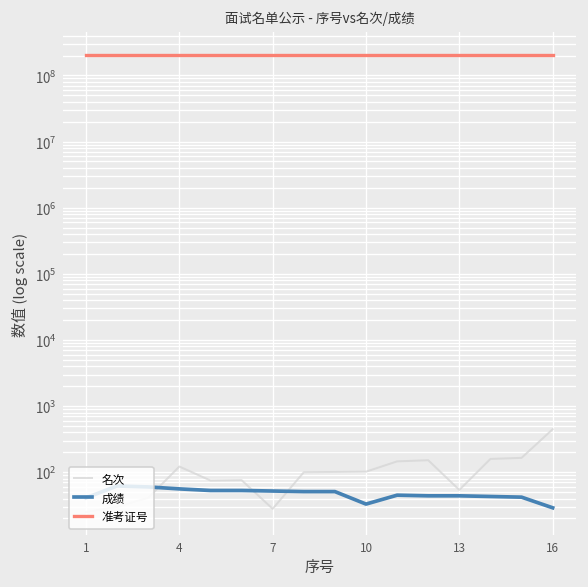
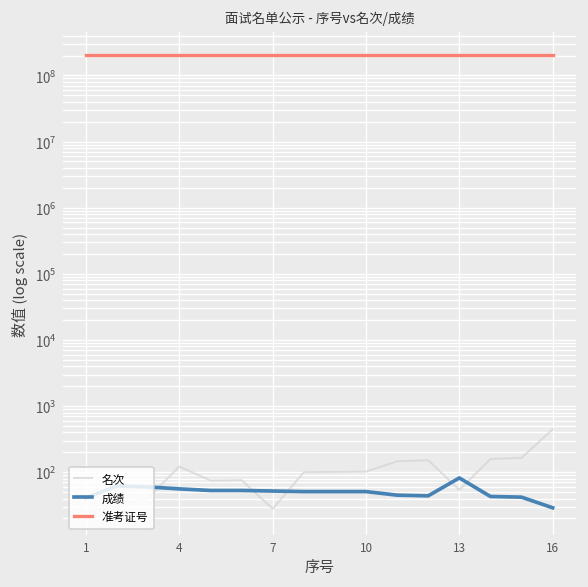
成绩, 10: 30 -> 50
成绩, 13: 40 -> 80
